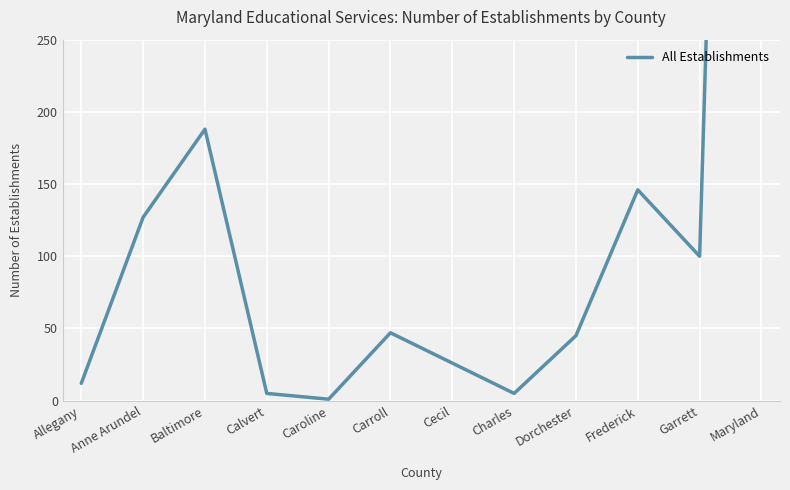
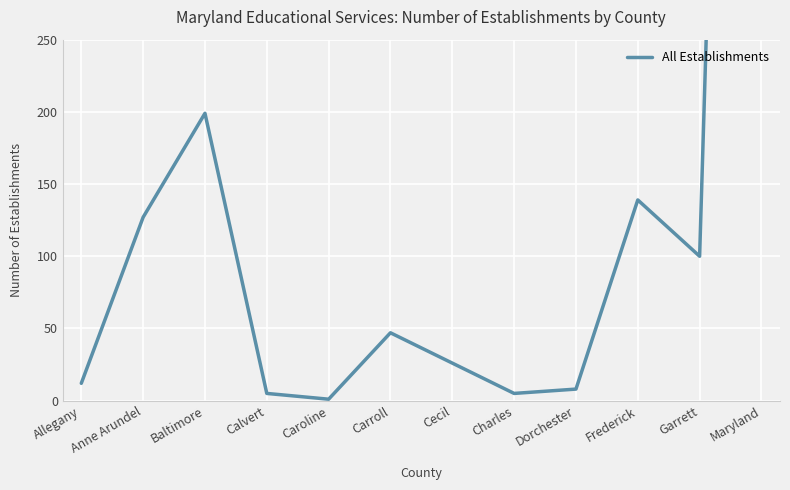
Baltimore: 188 -> 199
Dorchester: 45 -> 8
Frederick: 146 -> 139
